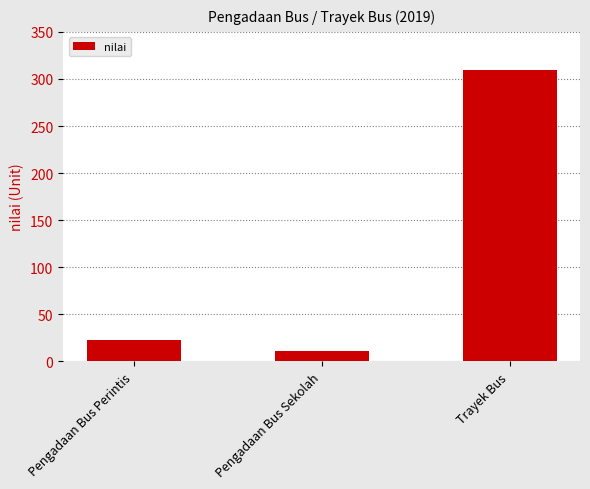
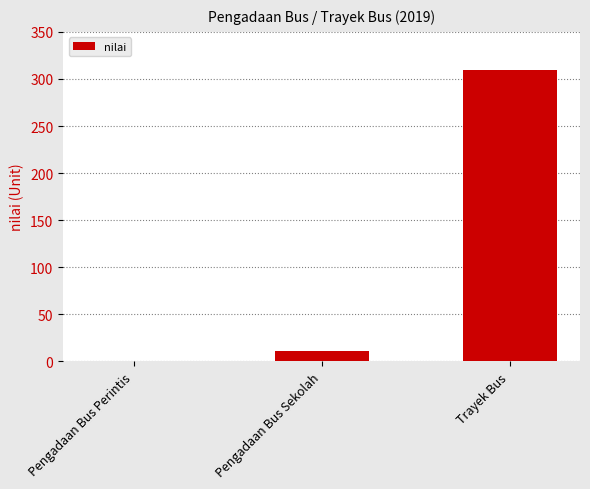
Pengadaan Bus Perintis: 20 -> 0
